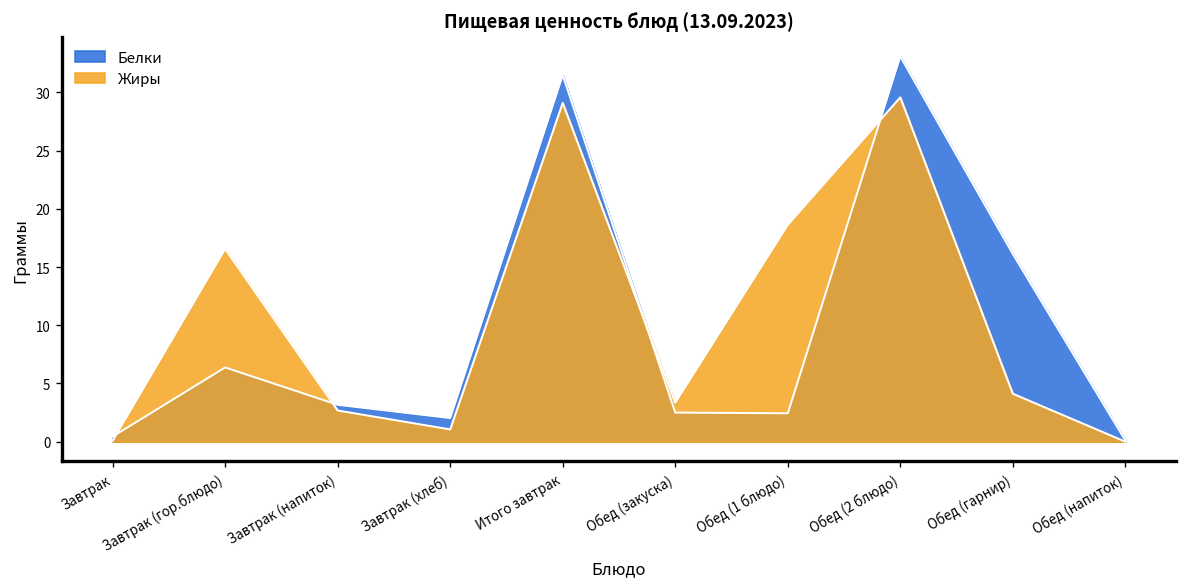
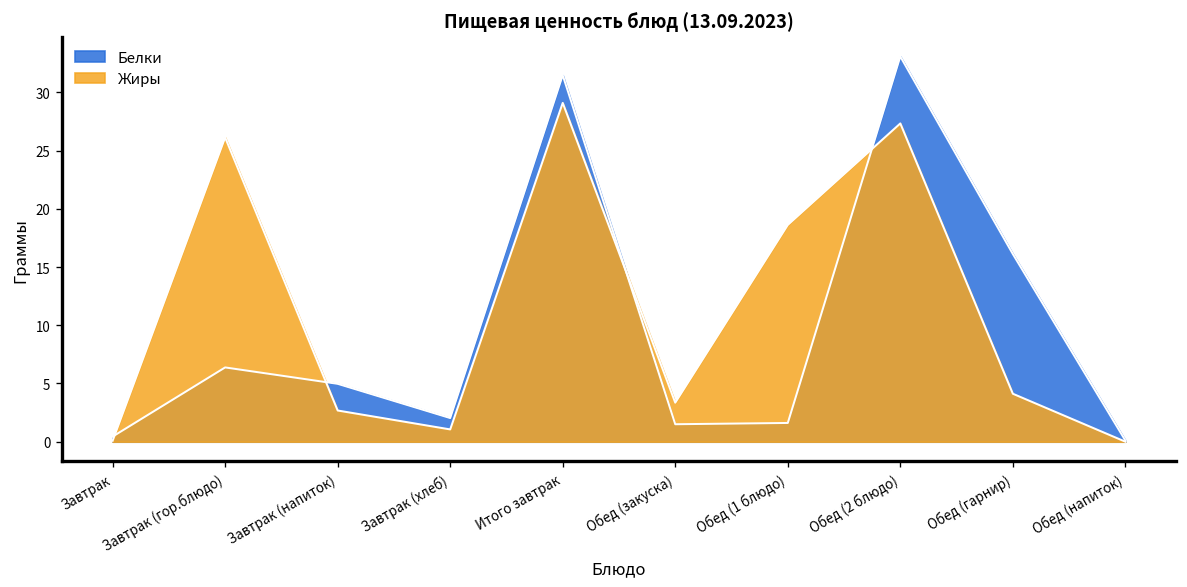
Жиры, Завтрак (гор.блюдо): 17 -> 26
Белки, Завтрак (напиток): 3 -> 5
Белки, Обед (закуска): 3 -> 2
Белки, Обед (1 блюдо): 2.4 -> 1.6
Жиры, Обед (2 блюдо): 30 -> 27
